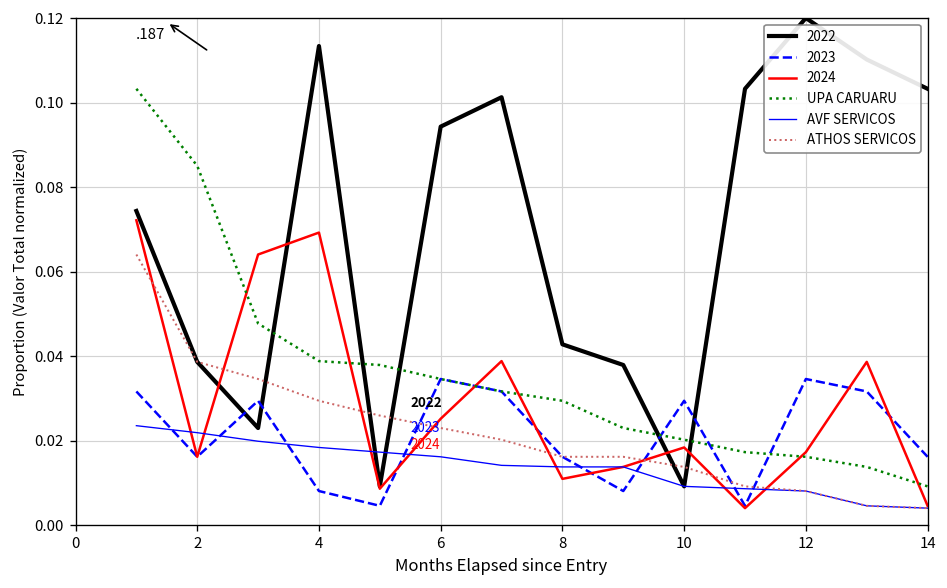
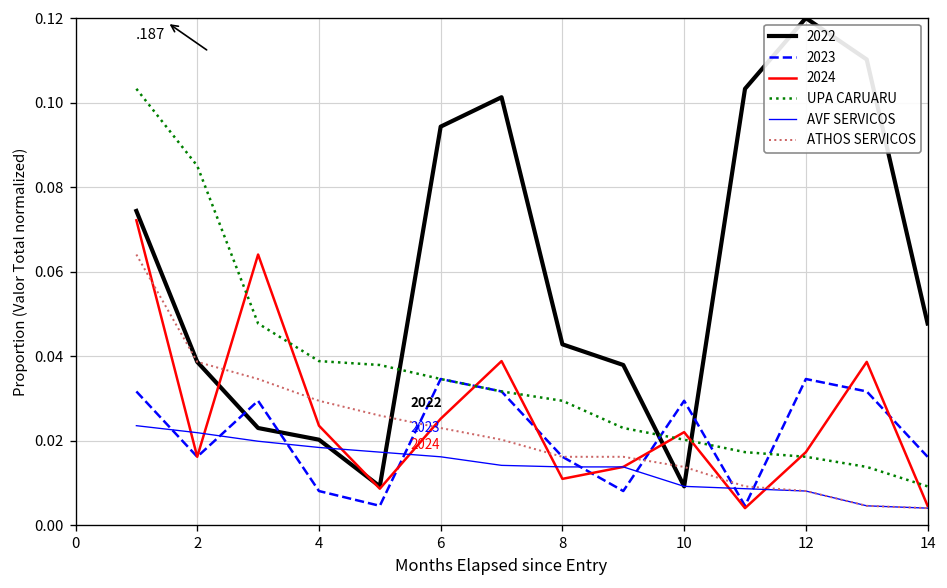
2022, 4: 0.113 -> 0.020
2024, 4: 0.069 -> 0.024
2024, 10: 0.018 -> 0.022
2022, 14: 0.103 -> 0.048
